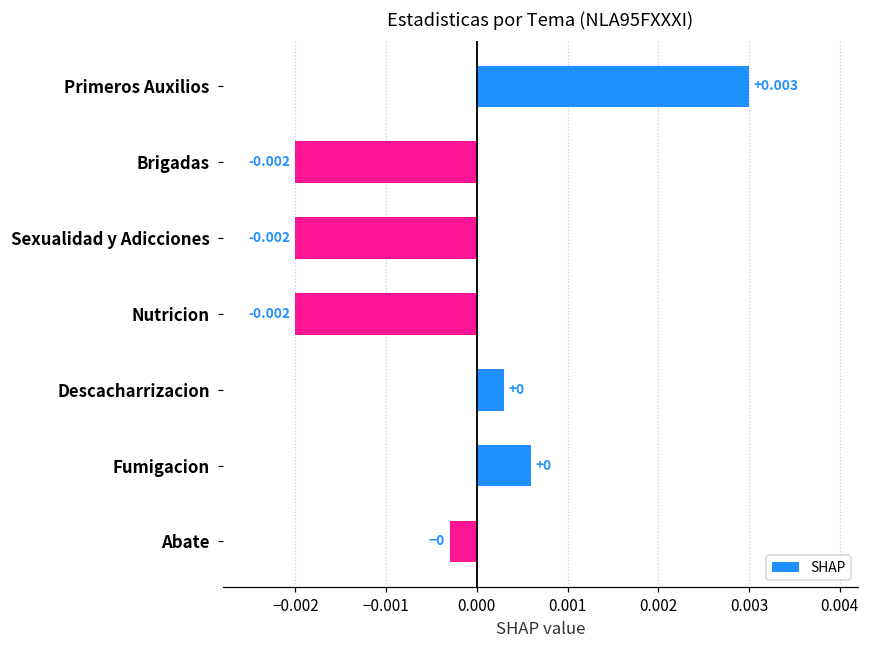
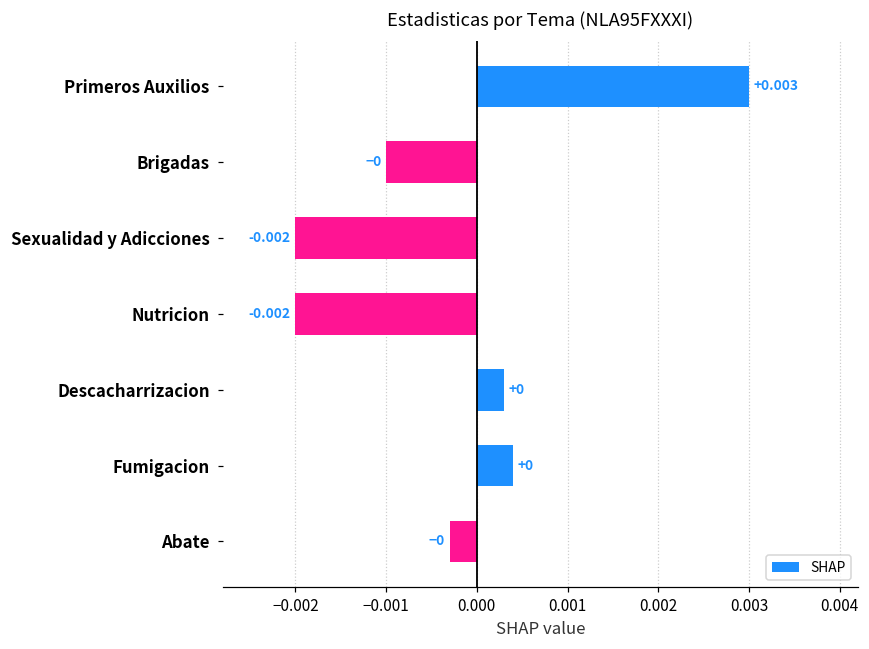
Brigadas: -0.002 -> -0
Fumigacion: 0.0006 -> 0.0004
